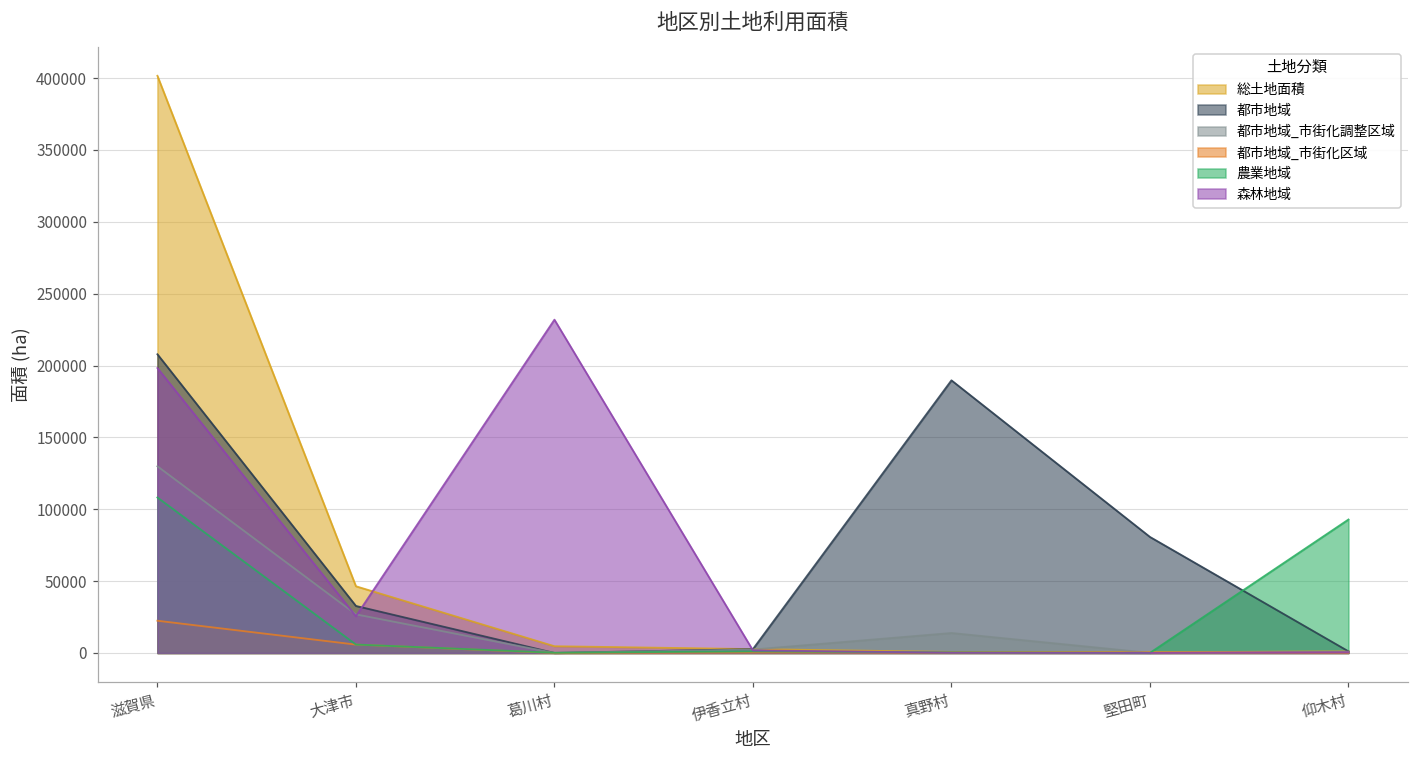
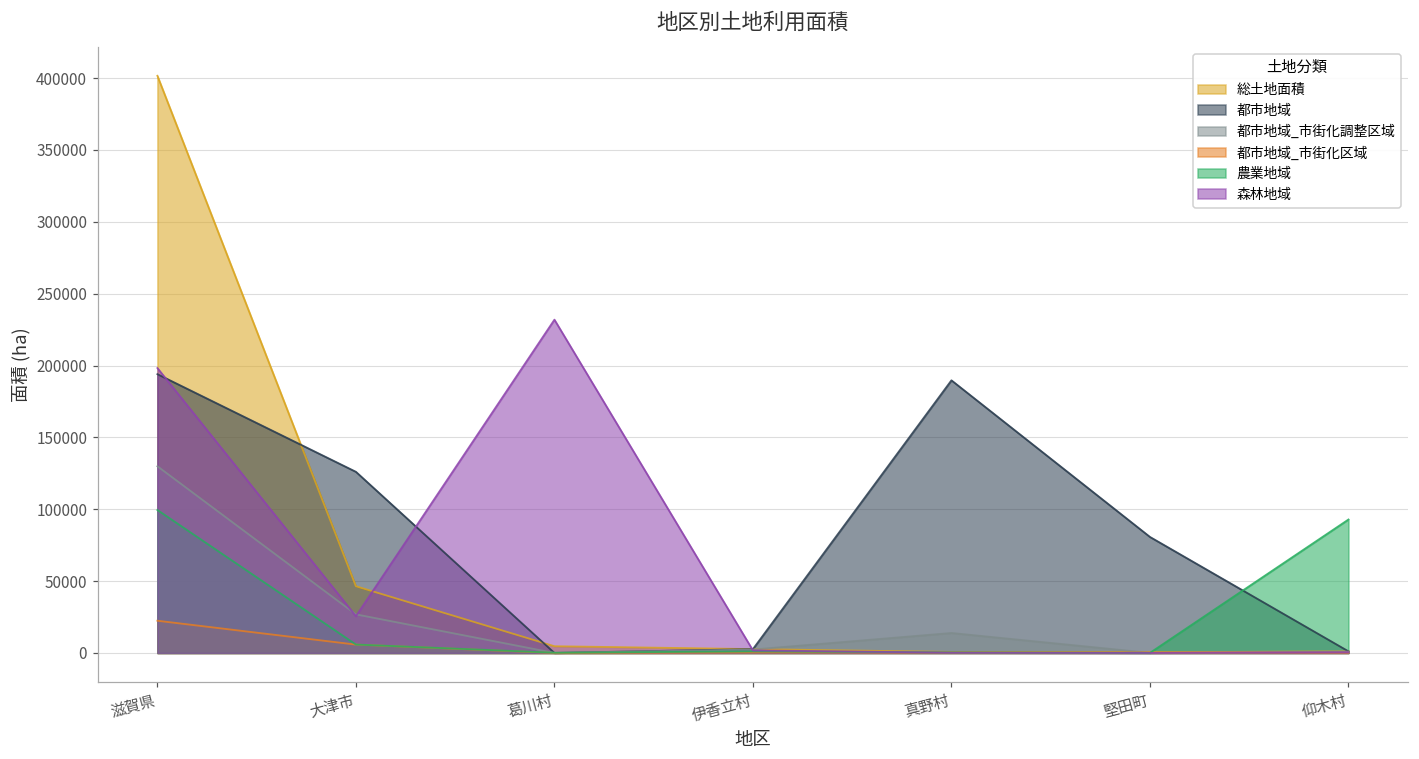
都市地域, 滋賀県: 208000 -> 194000
農業地域, 滋賀県: 108000 -> 99000
都市地域, 大津市: 33000 -> 126000
